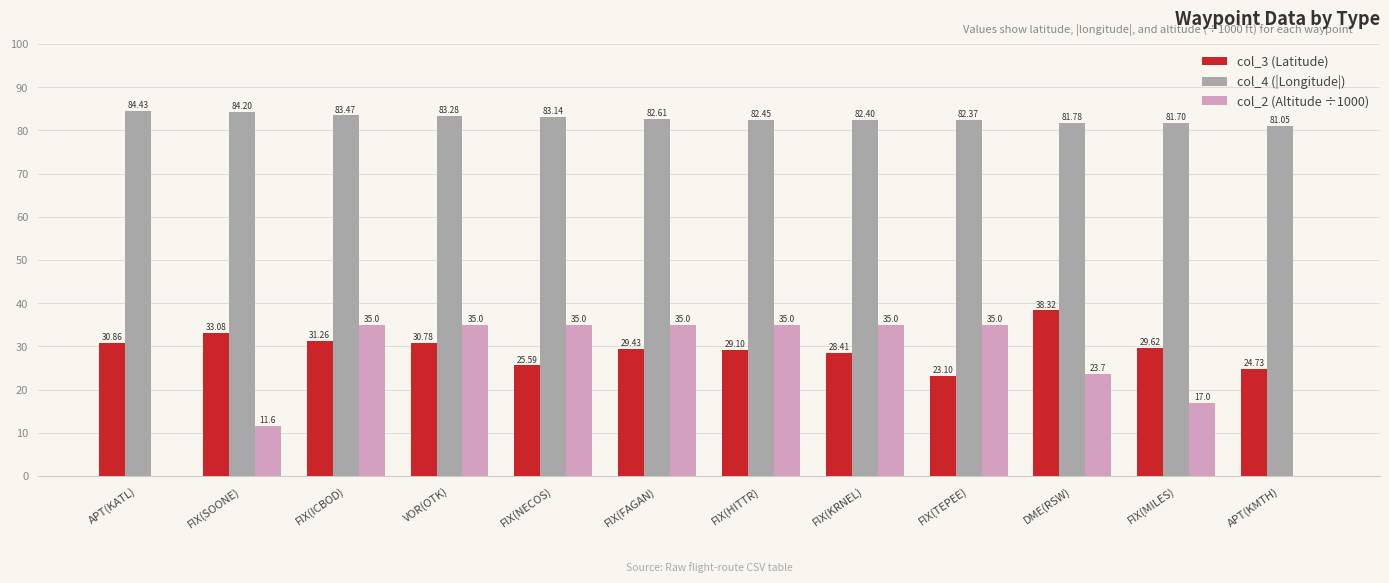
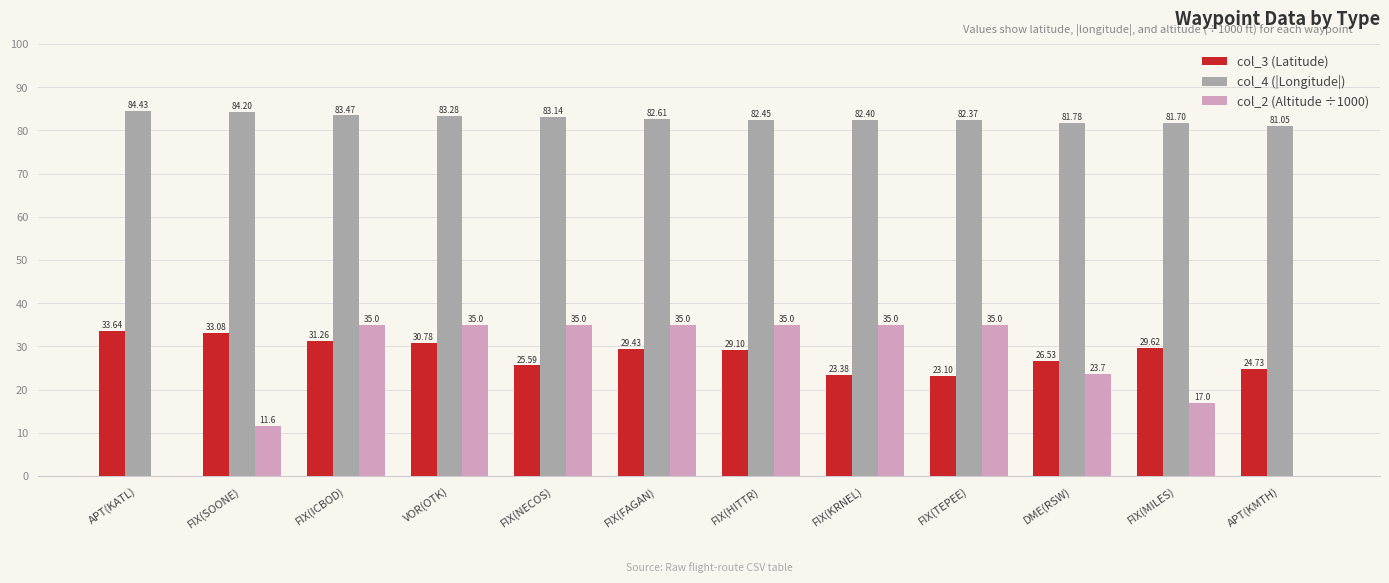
col_3 (Latitude), APT(KATL): 30.86 -> 33.64
col_3 (Latitude), FIX(KRNEL): 28.41 -> 23.38
col_3 (Latitude), DME(RSW): 38.32 -> 26.53
